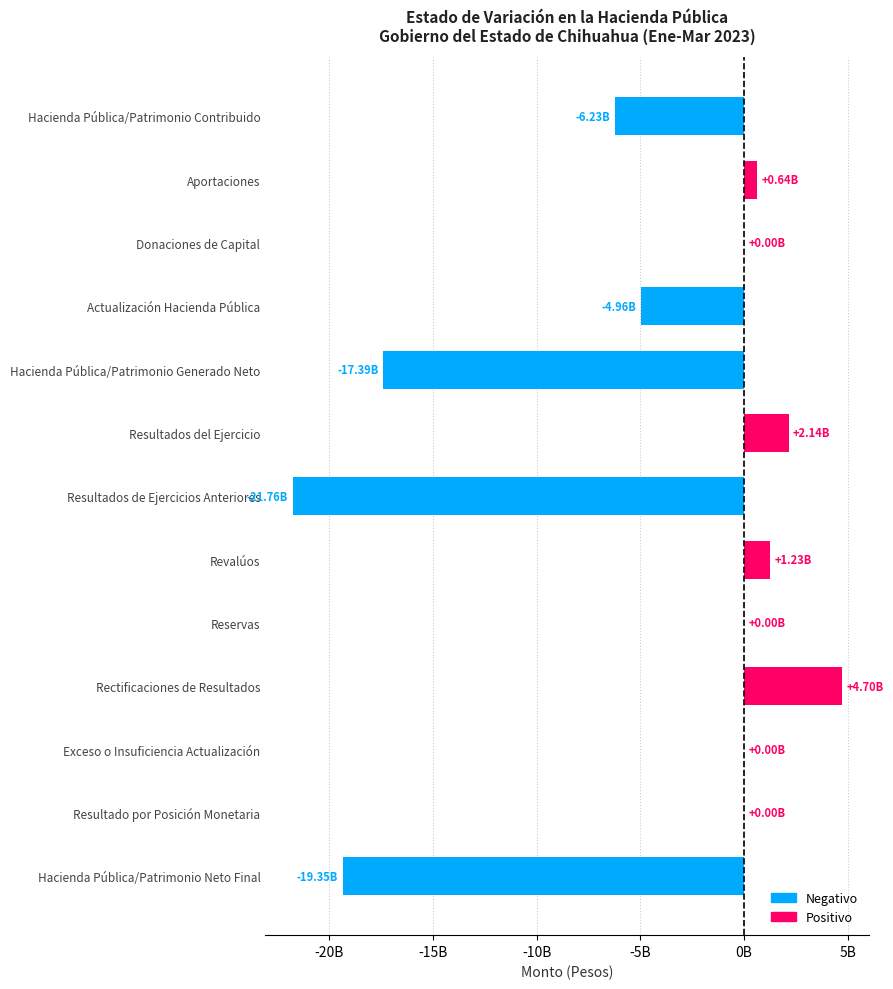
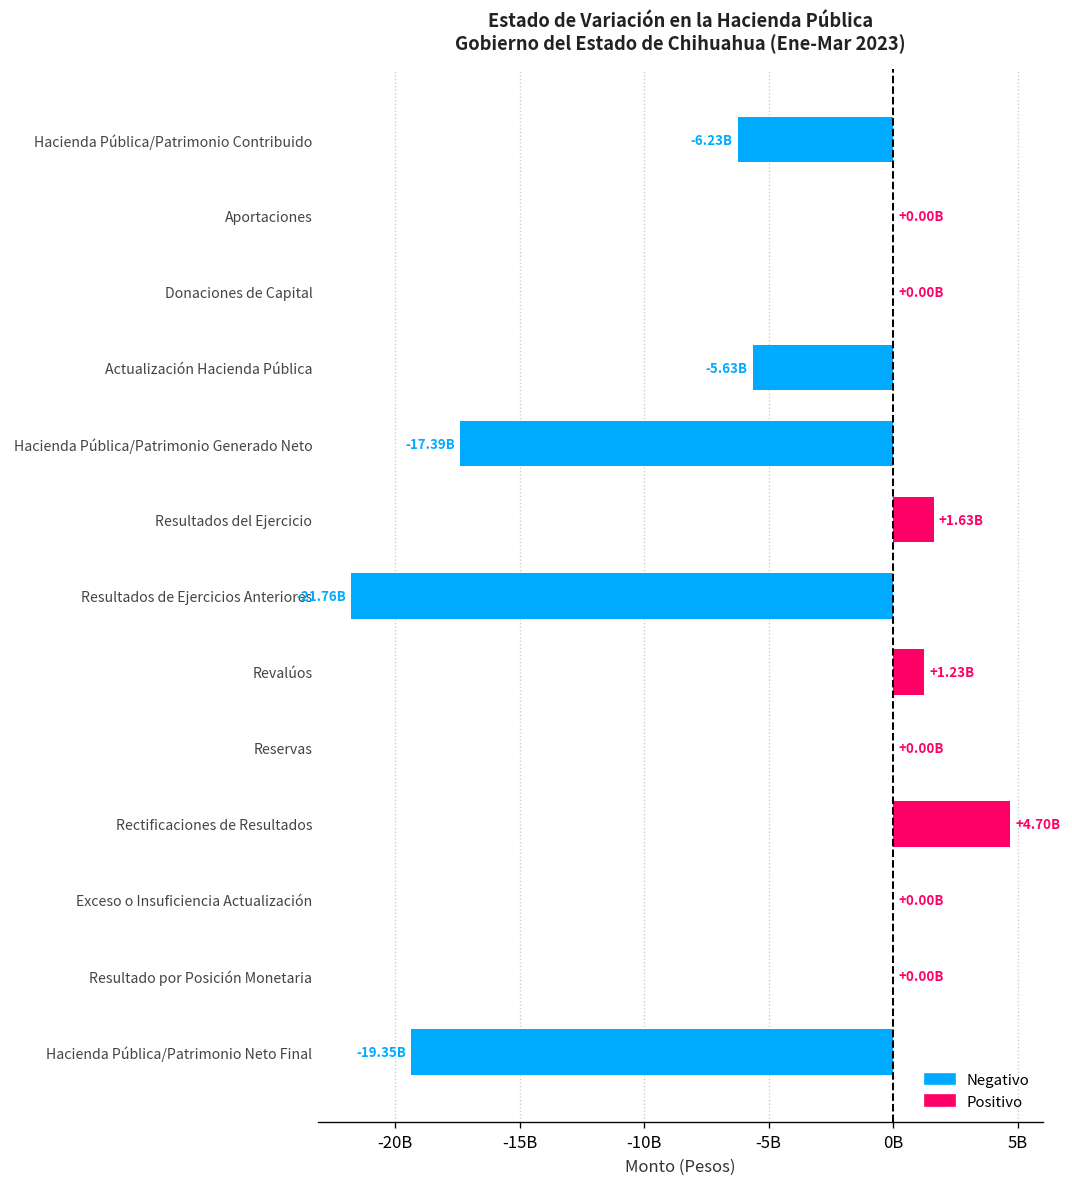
Aportaciones: +0.64B -> +0.00B
Actualización Hacienda Pública: -4.96B -> -5.63B
Resultados del Ejercicio: +2.14B -> +1.63B
